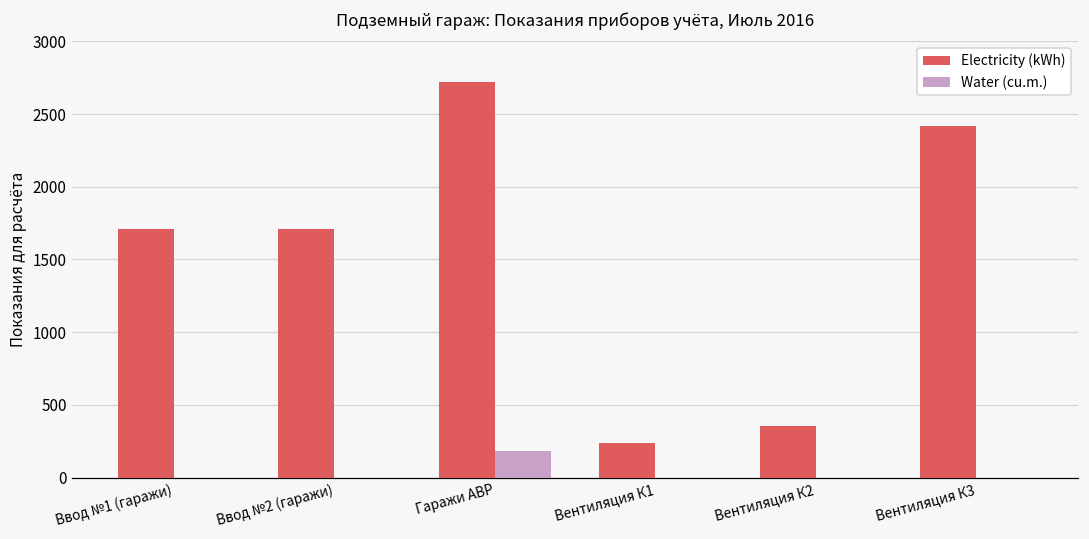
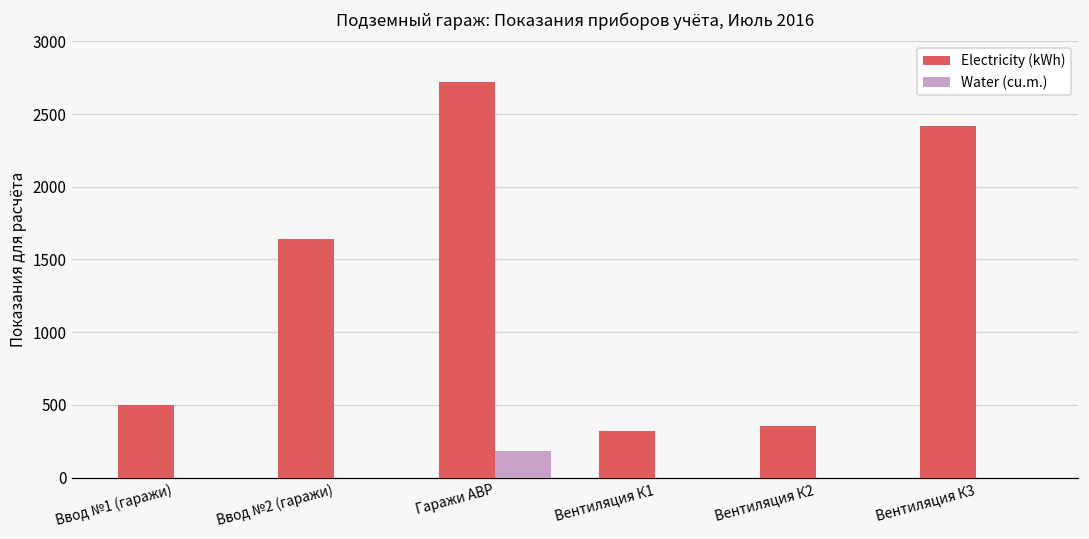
Electricity (kWh), Ввод №1 (гаражи): 1710 -> 500
Electricity (kWh), Ввод №2 (гаражи): 1710 -> 1640
Electricity (kWh), Вентиляция К1: 240 -> 320
